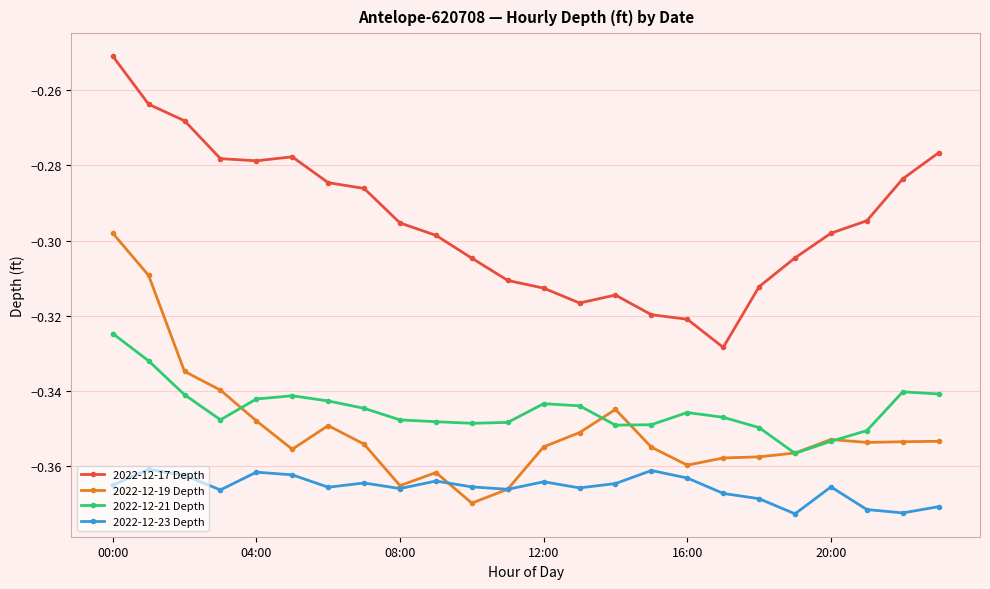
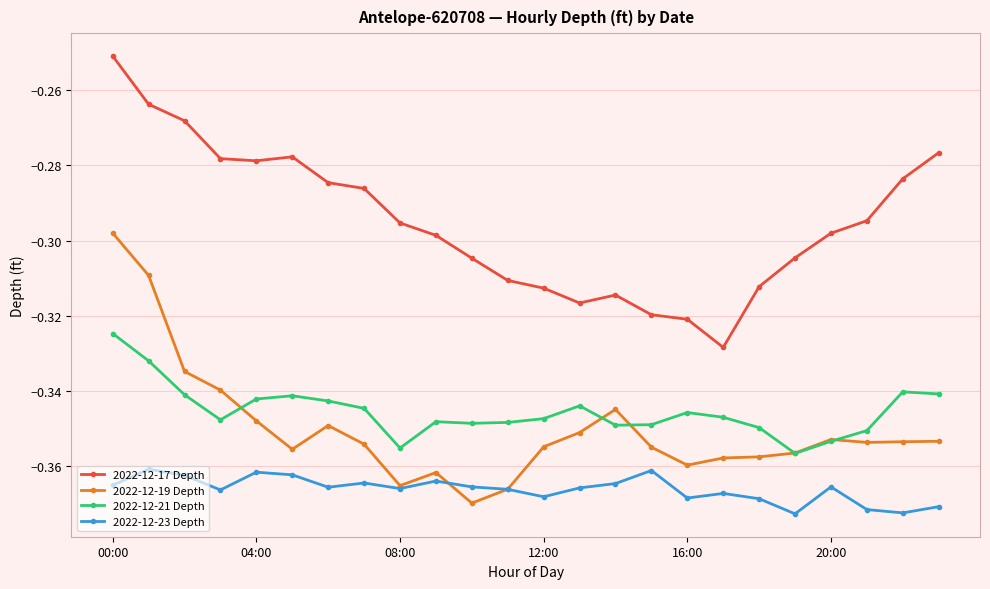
2022-12-21 Depth, 08:00: -0.348 -> -0.355
2022-12-21 Depth, 12:00: -0.343 -> -0.347
2022-12-23 Depth, 12:00: -0.364 -> -0.368
2022-12-23 Depth, 16:00: -0.363 -> -0.369
